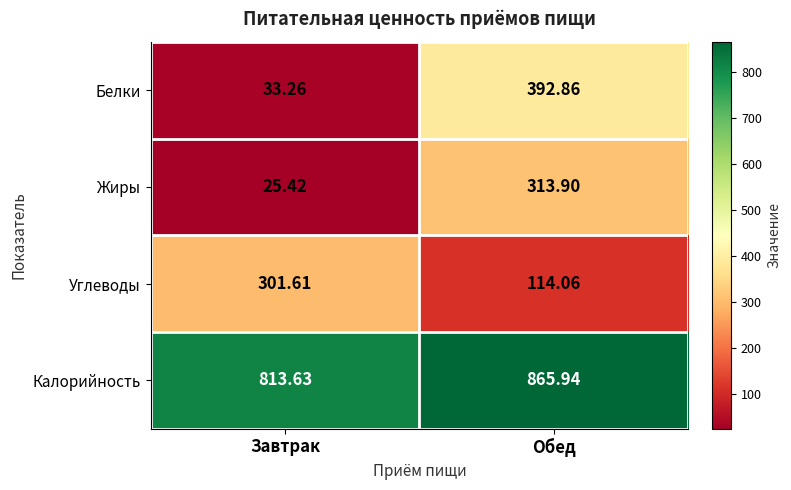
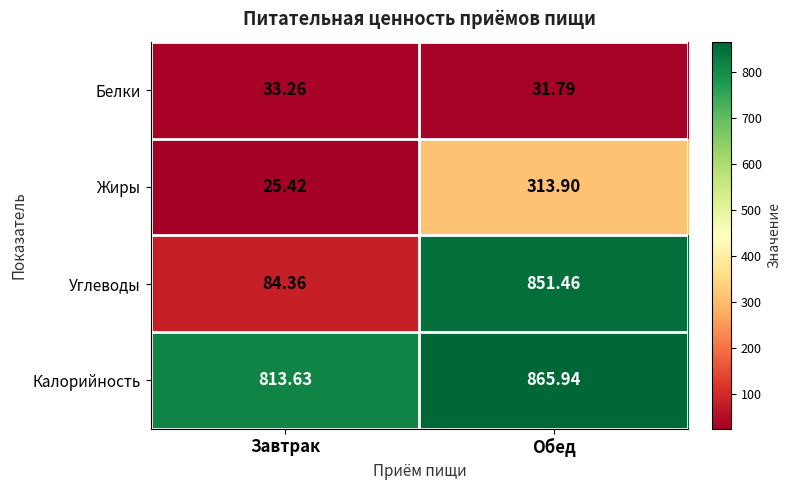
Белки, Обед: 392.86 -> 31.79
Углеводы, Завтрак: 301.61 -> 84.36
Углеводы, Обед: 114.06 -> 851.46
